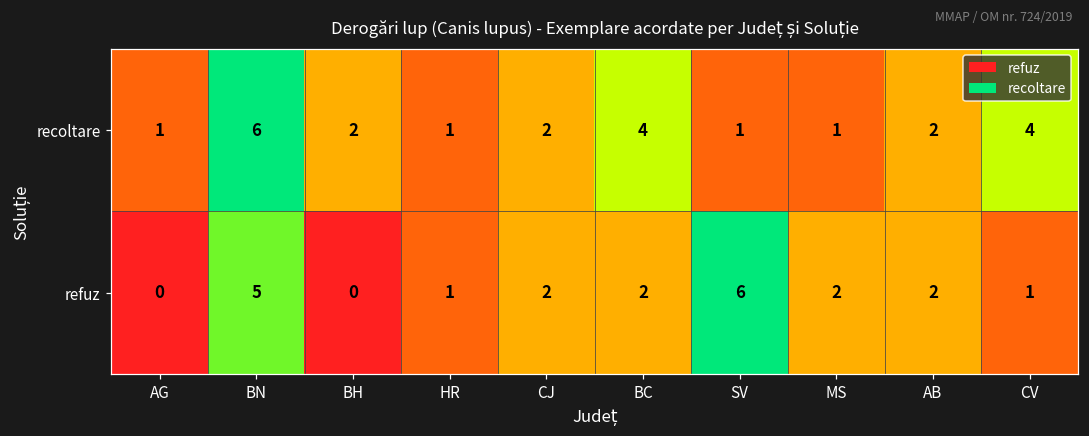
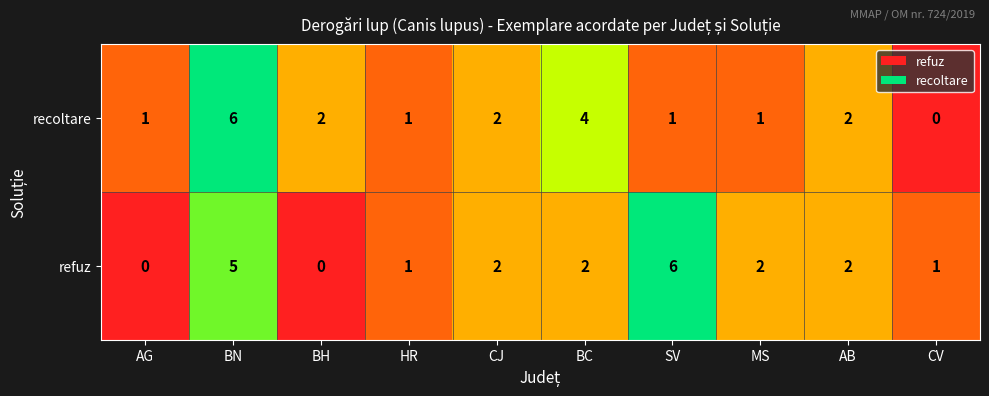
recoltare, CV: 4 -> 0
